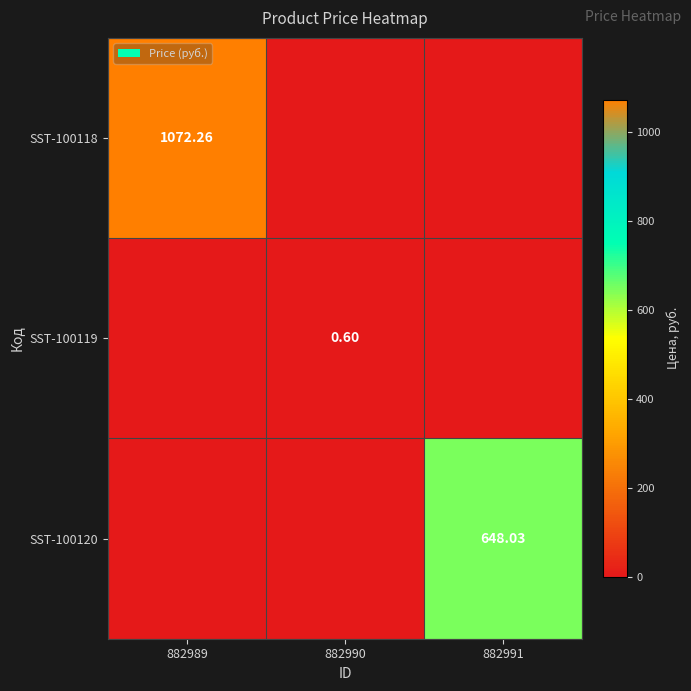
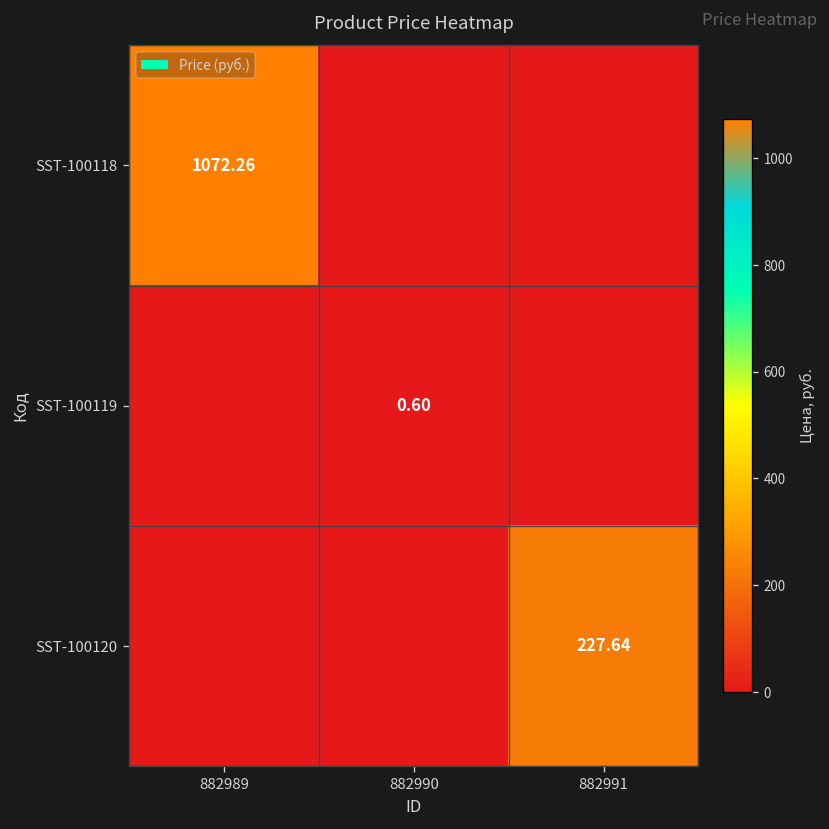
SST-100120, 882991: 648.03 -> 227.64
